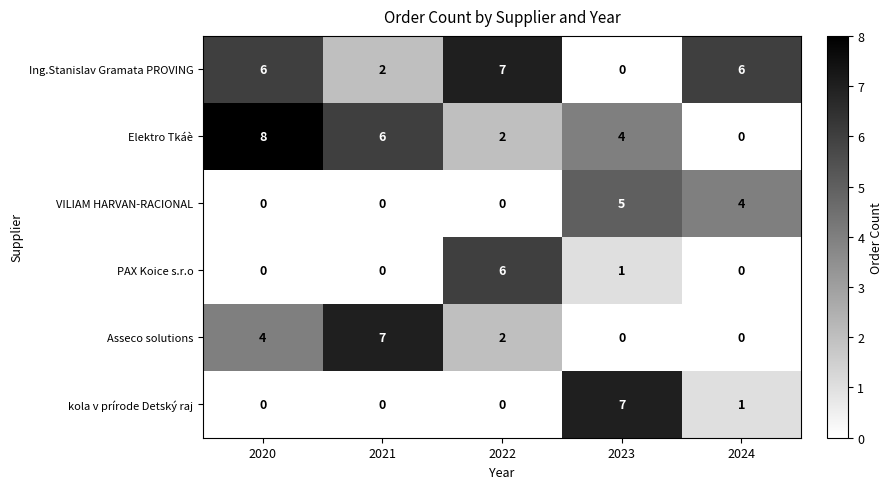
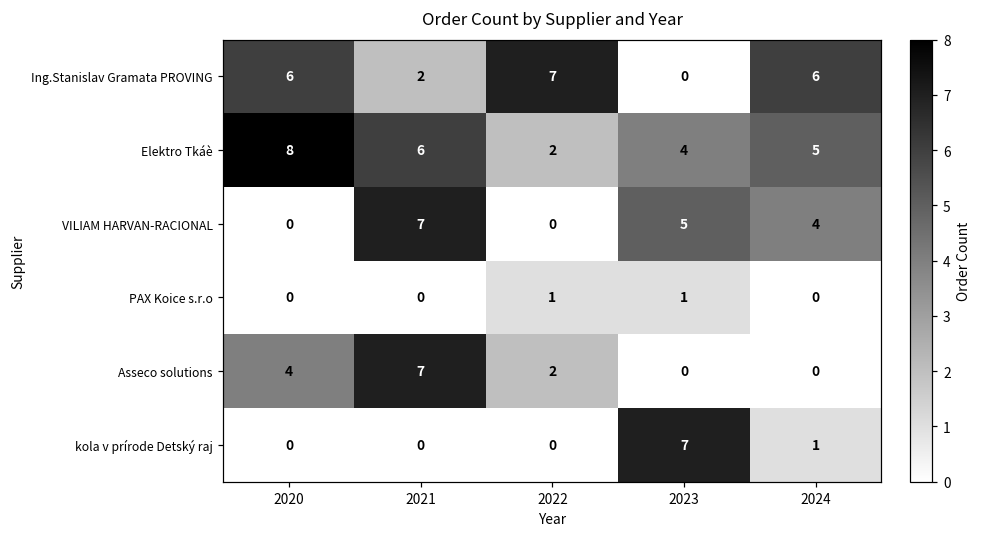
Elektro Tkáè, 2024: 0 -> 5
VILIAM HARVAN-RACIONAL, 2021: 0 -> 7
PAX Koice s.r.o, 2022: 6 -> 1
